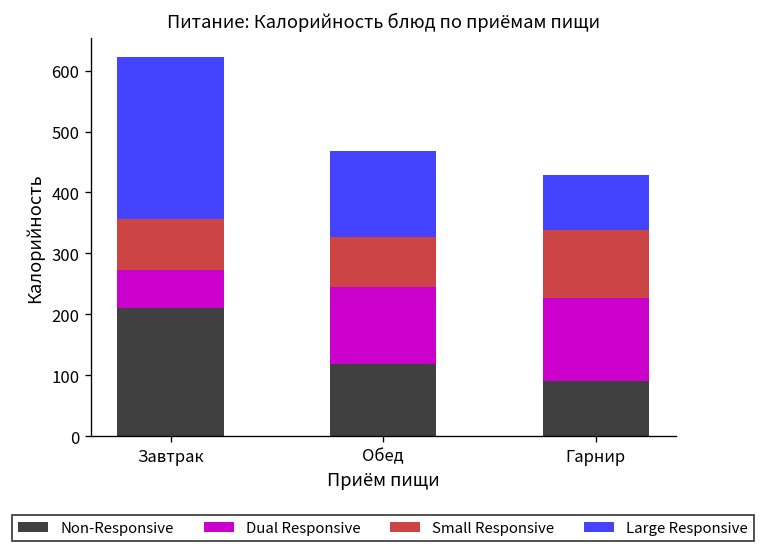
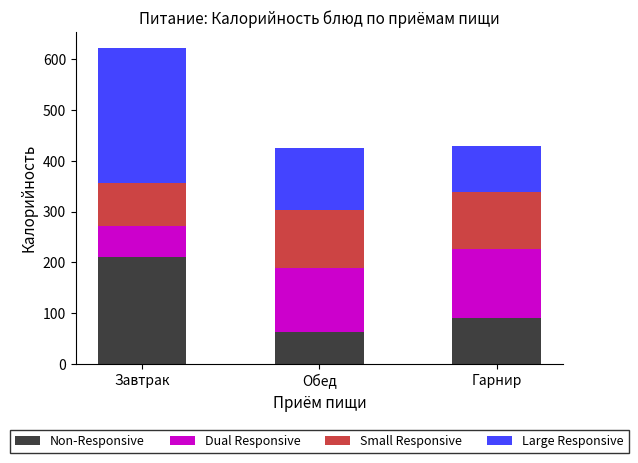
Non-Responsive, Обед: 120 -> 60
Small Responsive, Обед: 80 -> 110
Large Responsive, Обед: 140 -> 120
